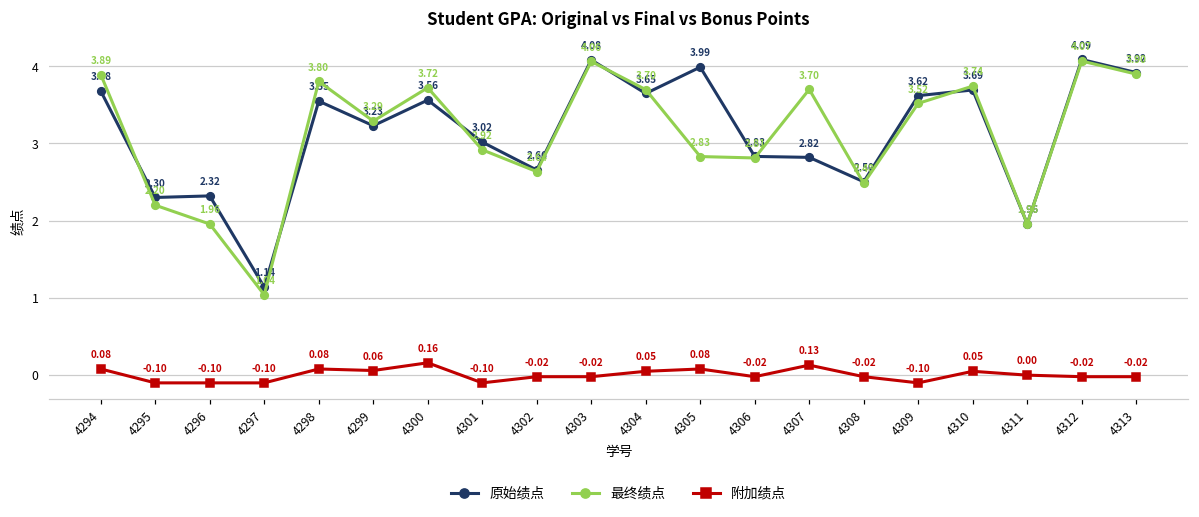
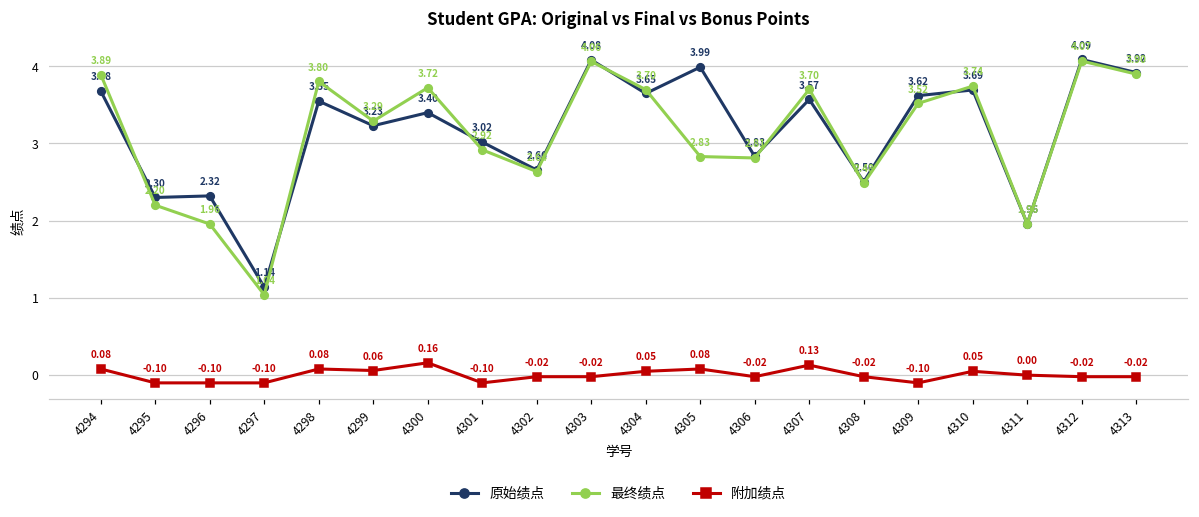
原始绩点, 4300: 3.56 -> 3.40
原始绩点, 4307: 2.82 -> 3.57
